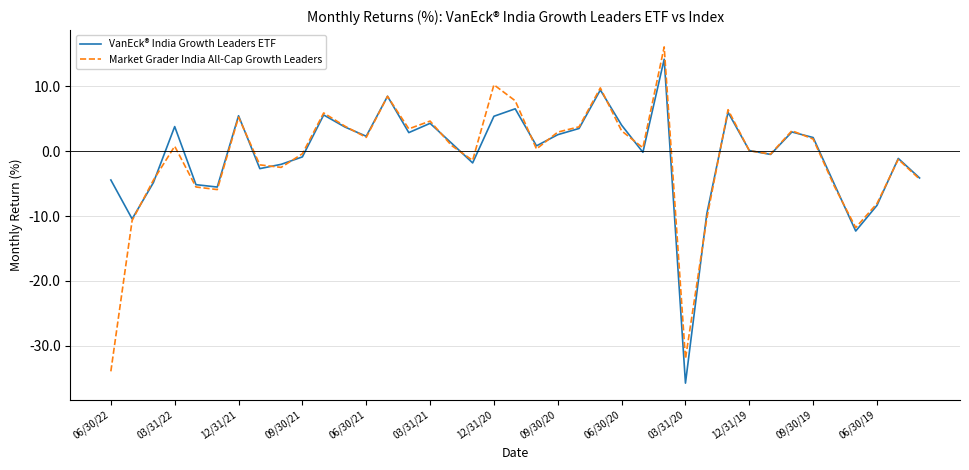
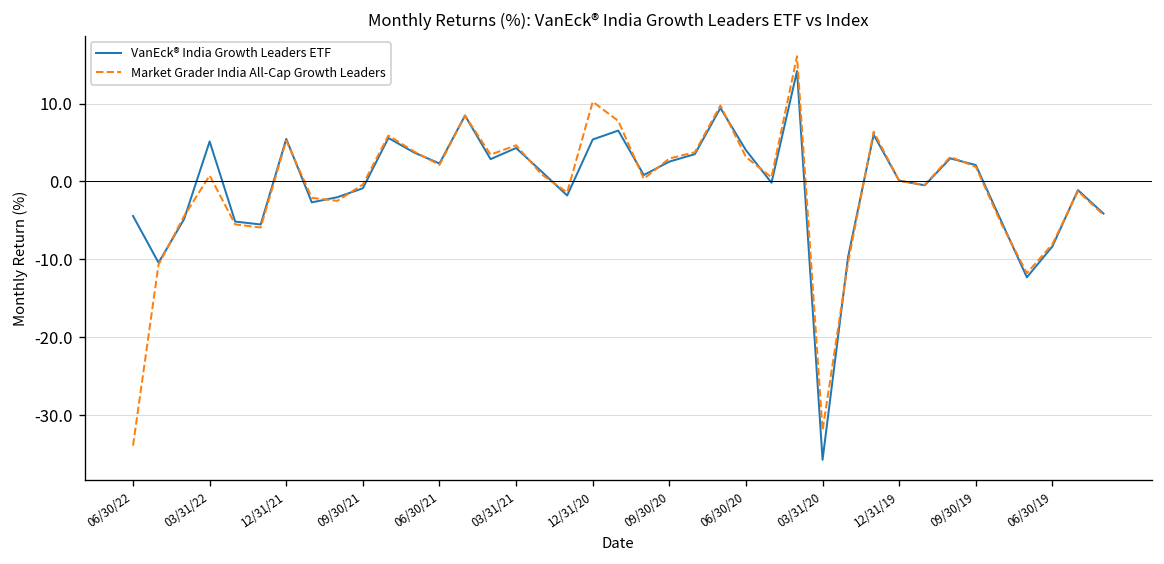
VanEck® India Growth Leaders ETF, 03/31/22: 4 -> 5
